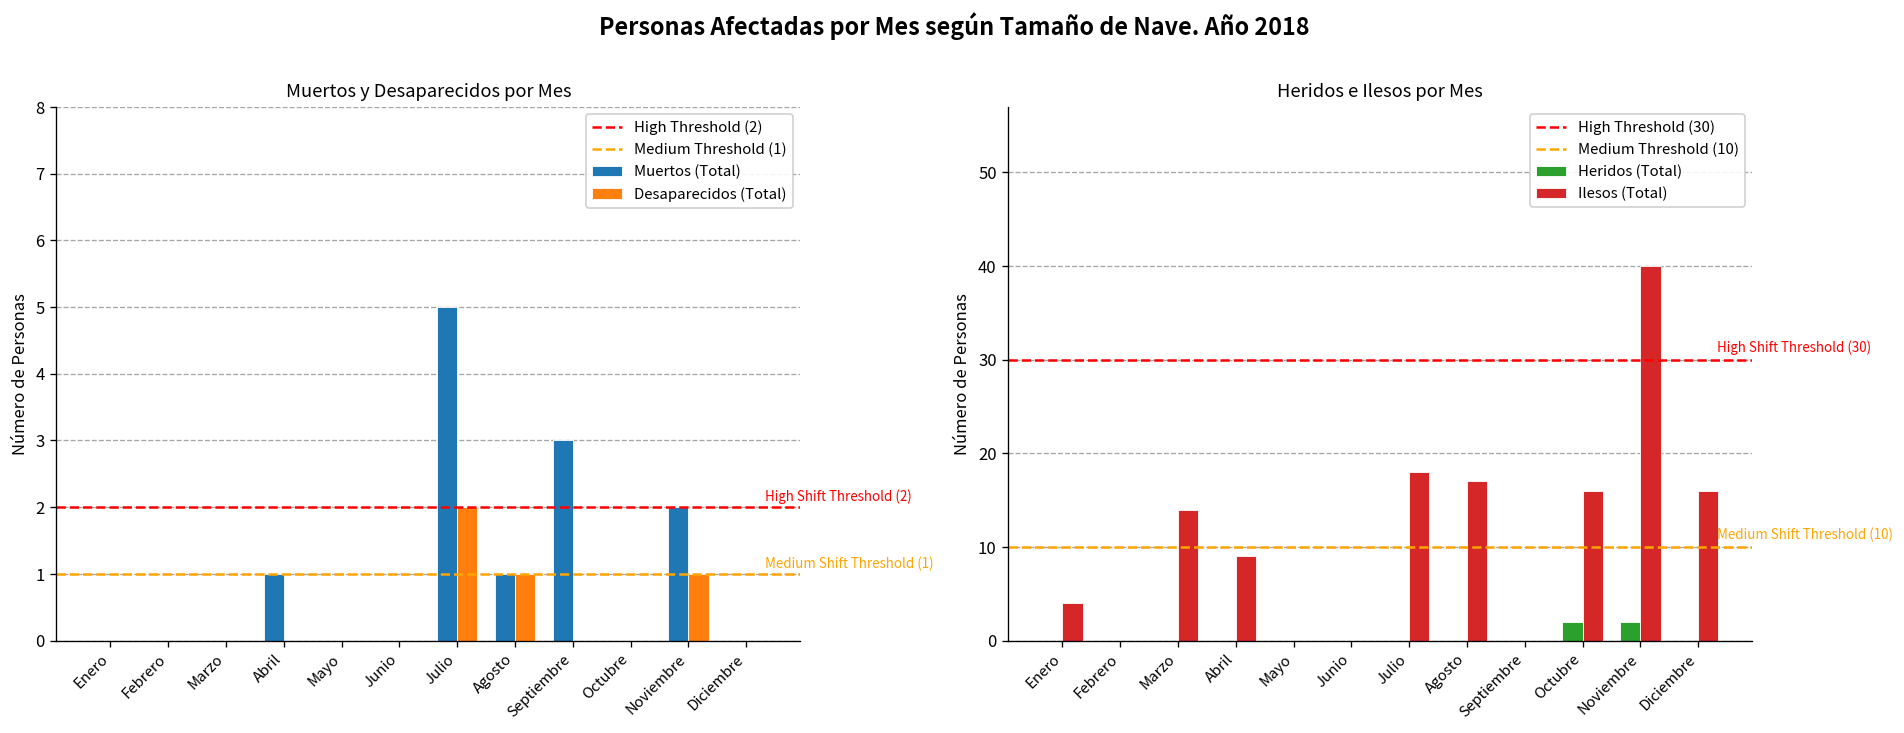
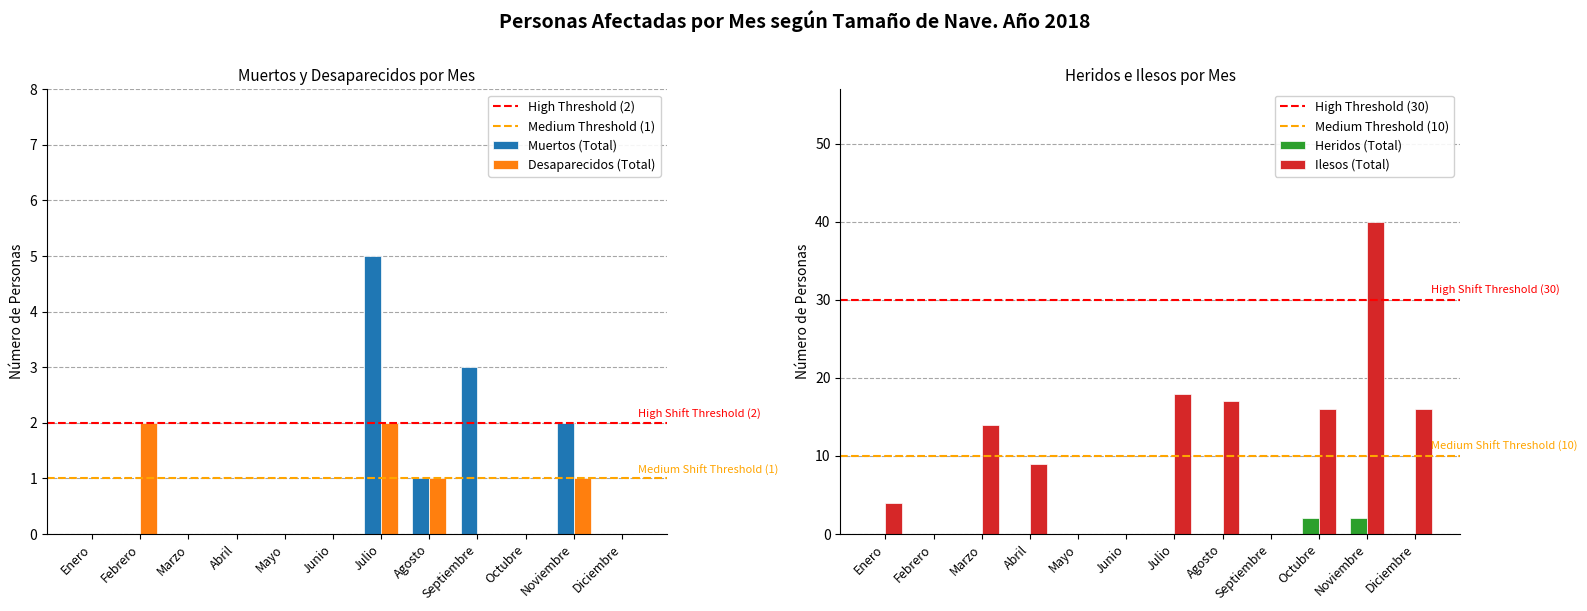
Muertos y Desaparecidos por Mes, Desaparecidos (Total), Febrero: 0 -> 2
Muertos y Desaparecidos por Mes, Muertos (Total), Abril: 1 -> 0
